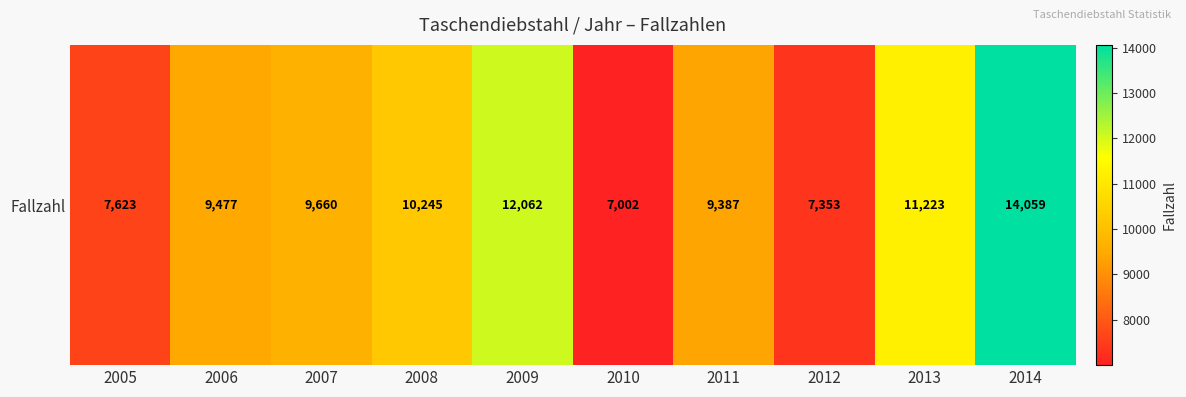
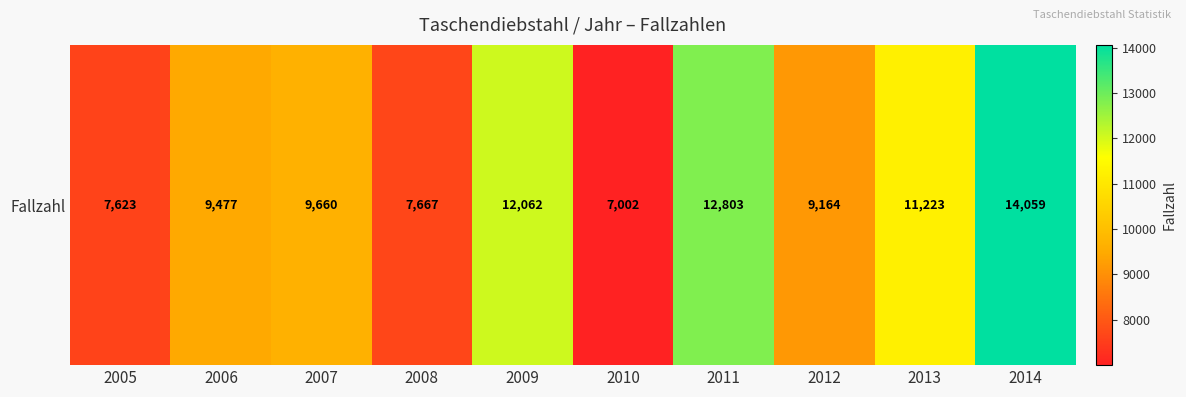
Fallzahl, 2008: 10,245 -> 7,667
Fallzahl, 2011: 9,387 -> 12,803
Fallzahl, 2012: 7,353 -> 9,164
